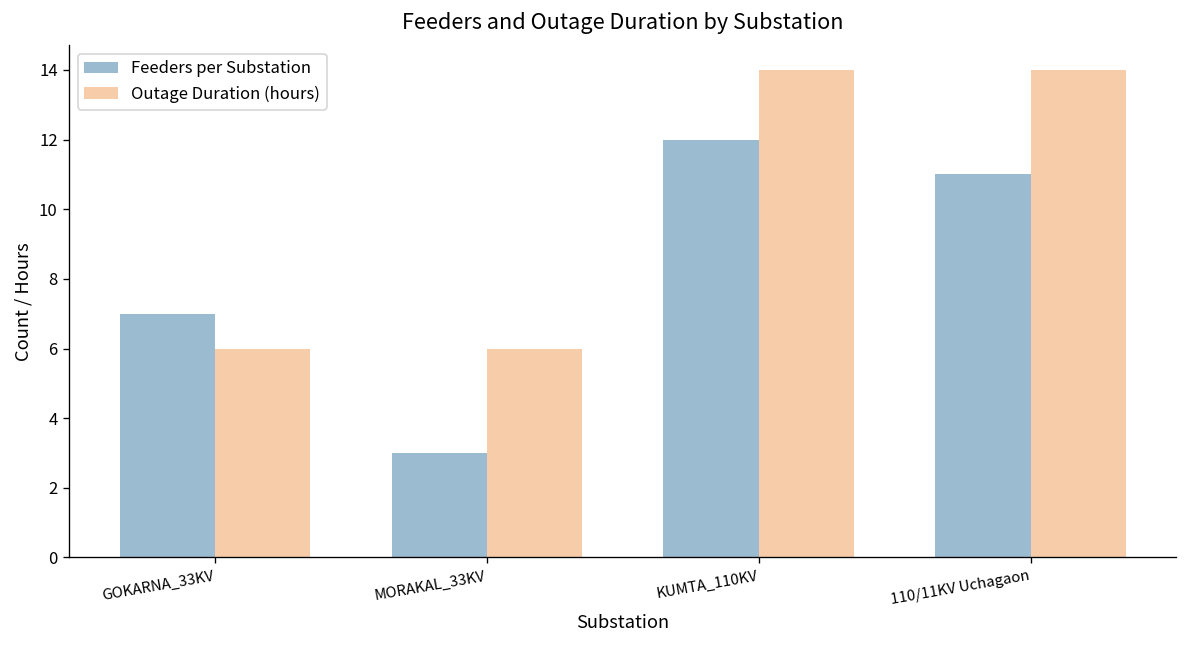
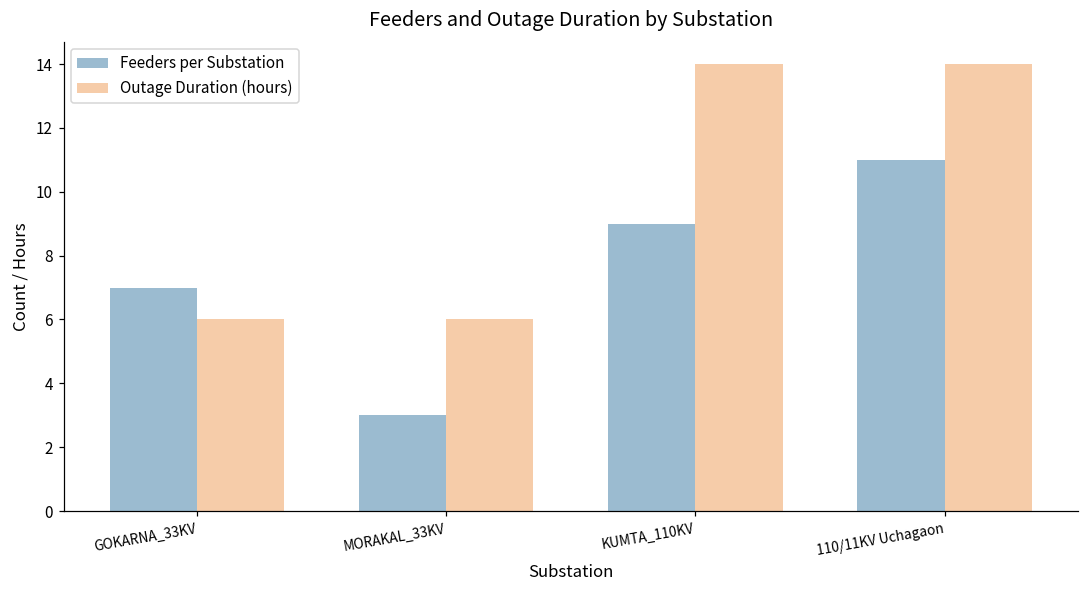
Feeders per Substation, KUMTA_110KV: 12 -> 9
